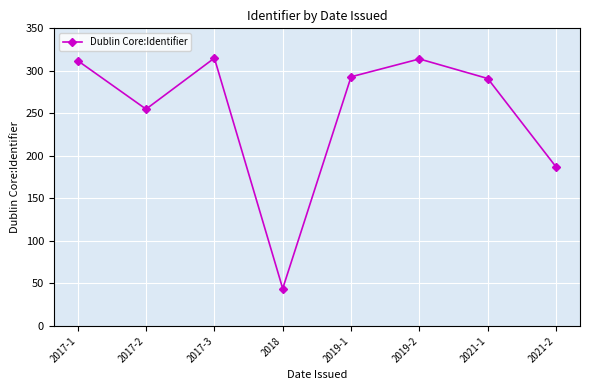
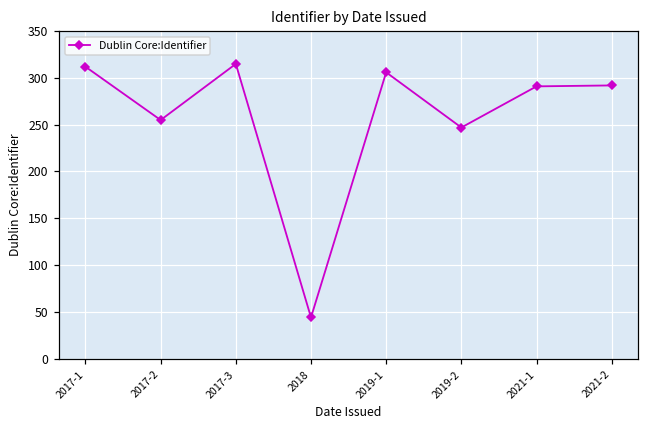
2019-1: 290 -> 310
2019-2: 310 -> 250
2021-2: 190 -> 290
